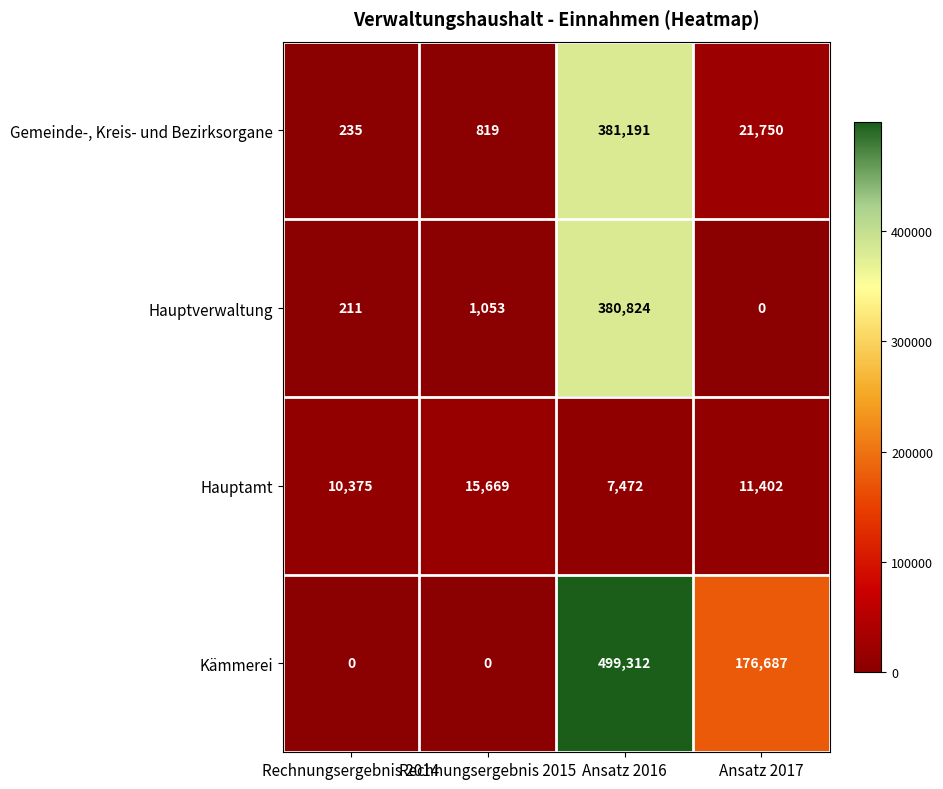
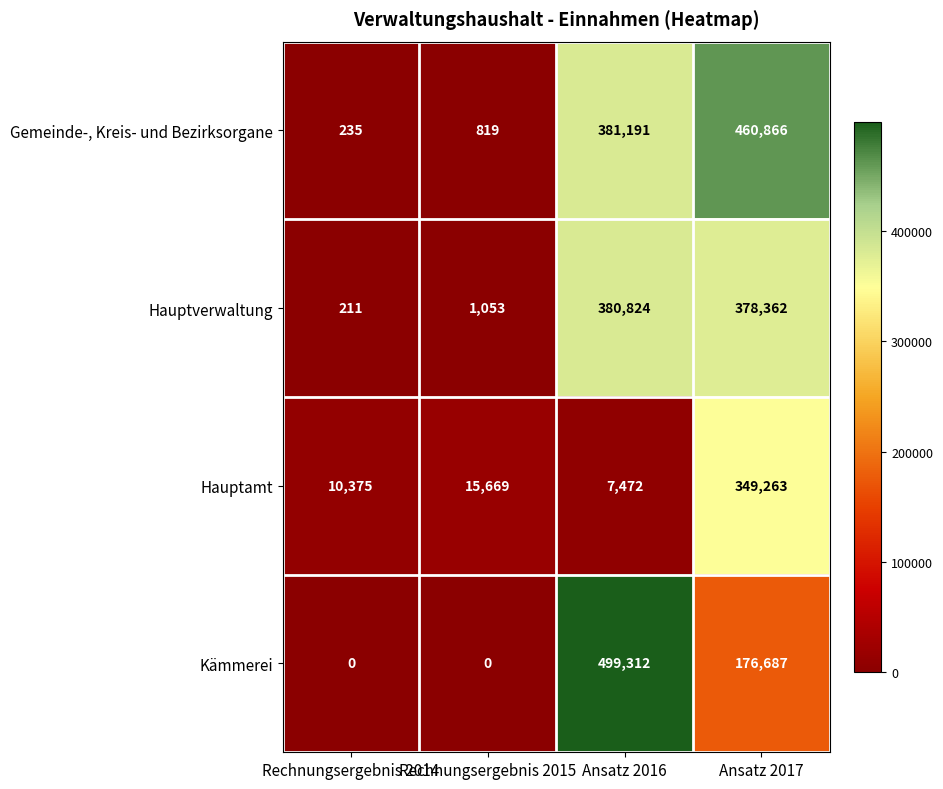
Gemeinde-, Kreis- und Bezirksorgane, Ansatz 2017: 21,750 -> 460,866
Hauptverwaltung, Ansatz 2017: 0 -> 378,362
Hauptamt, Ansatz 2017: 11,402 -> 349,263
